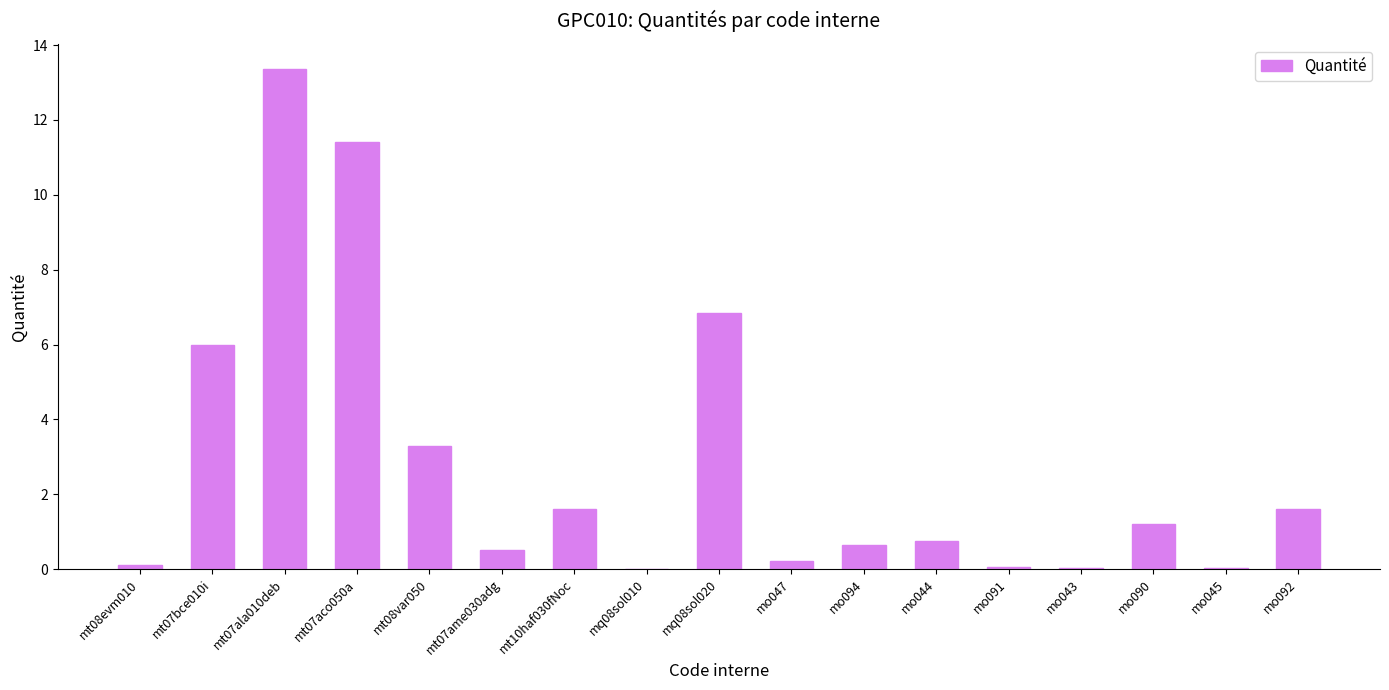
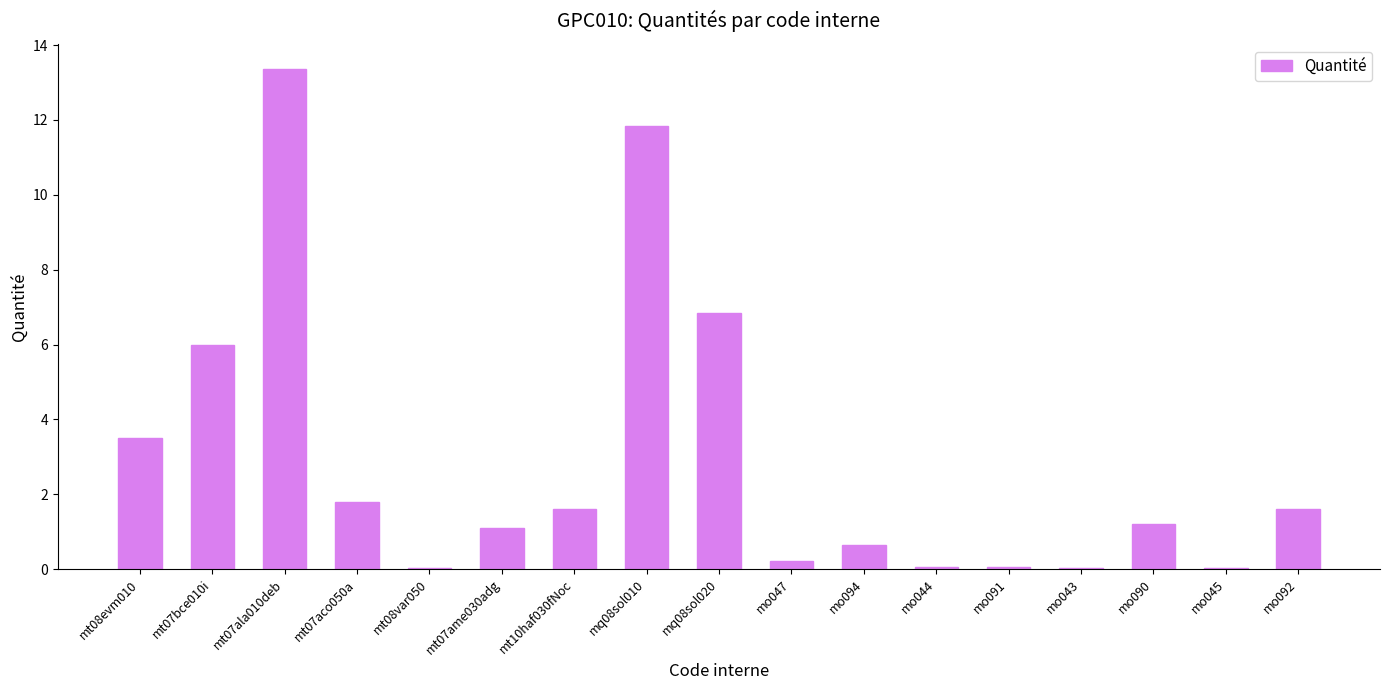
mt08evm010: 0.1 -> 3.5
mt07aco050a: 11.4 -> 1.8
mt08var050: 3.3 -> 0.0
mt07ame030adg: 0.5 -> 1.1
mq08sol010: 0.0 -> 11.9
mo044: 0.8 -> 0.1
